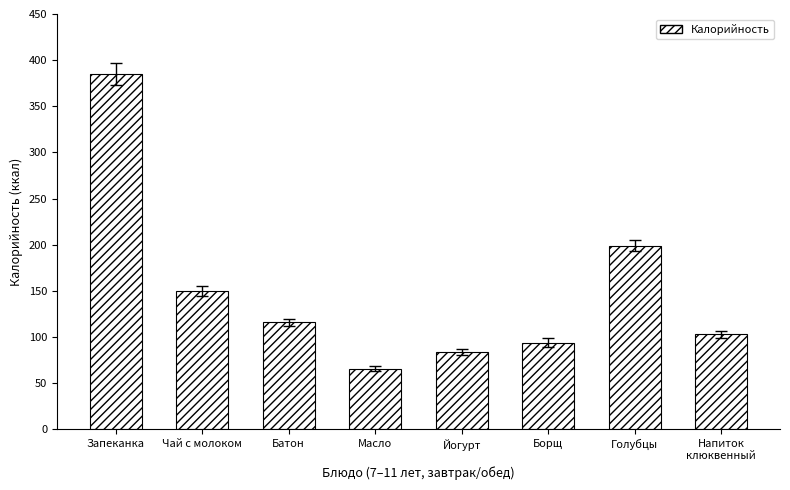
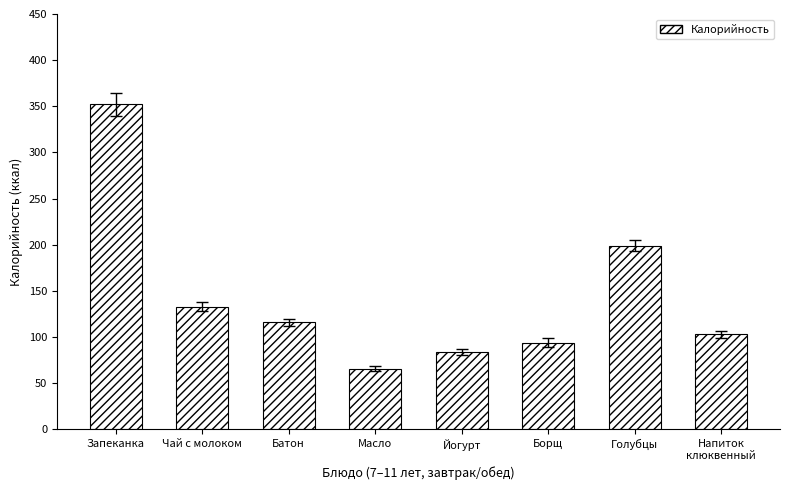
Калорийность, Запеканка: 390 -> 350
Калорийность, Чай с молоком: 150 -> 130
